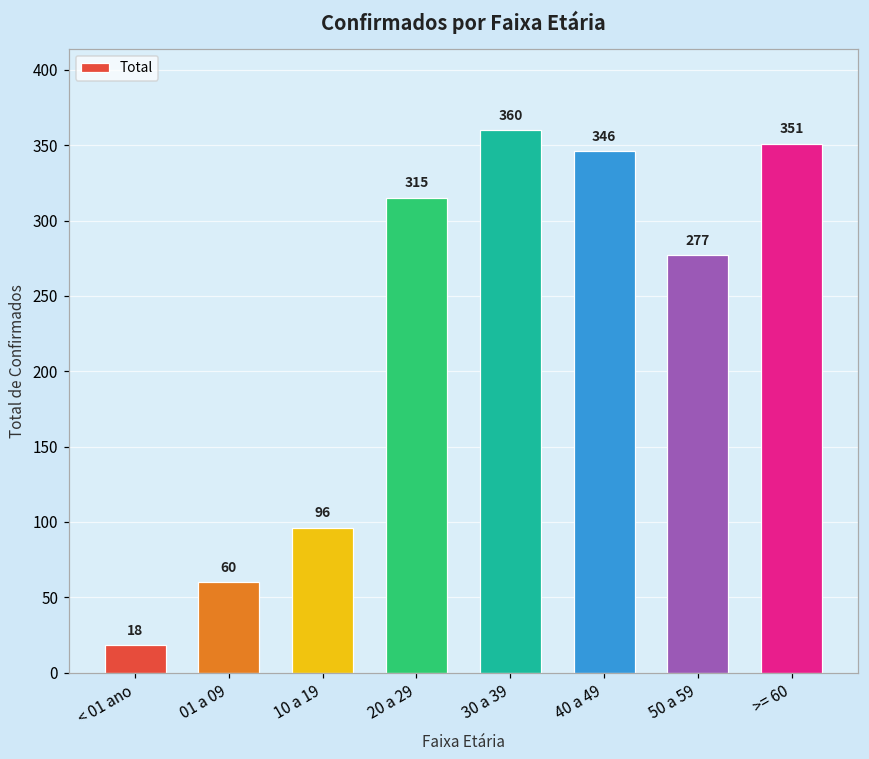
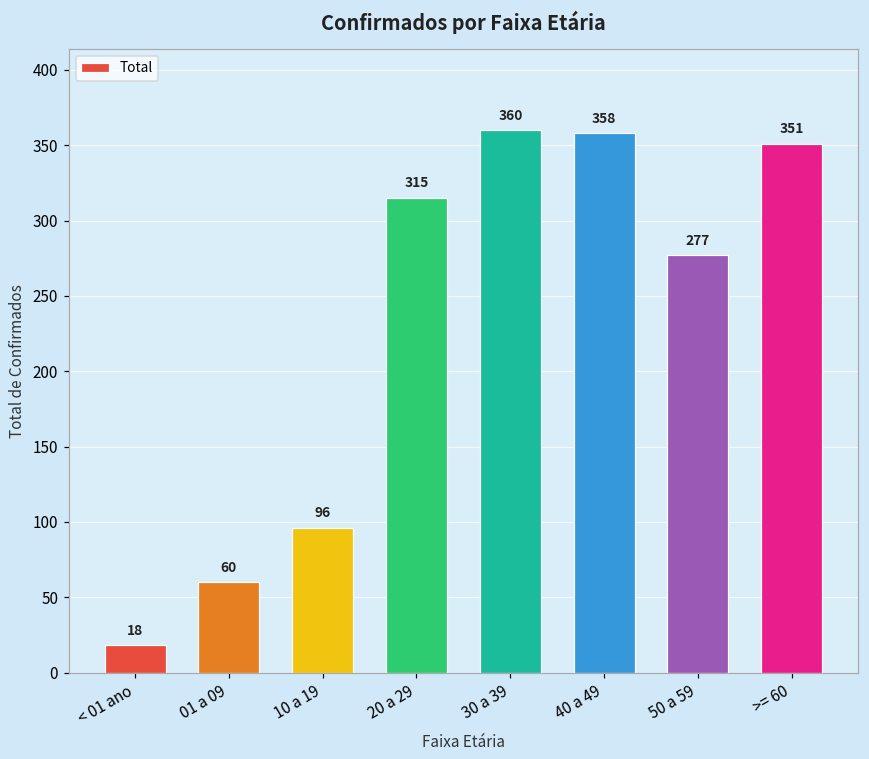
40 a 49: 346 -> 358
